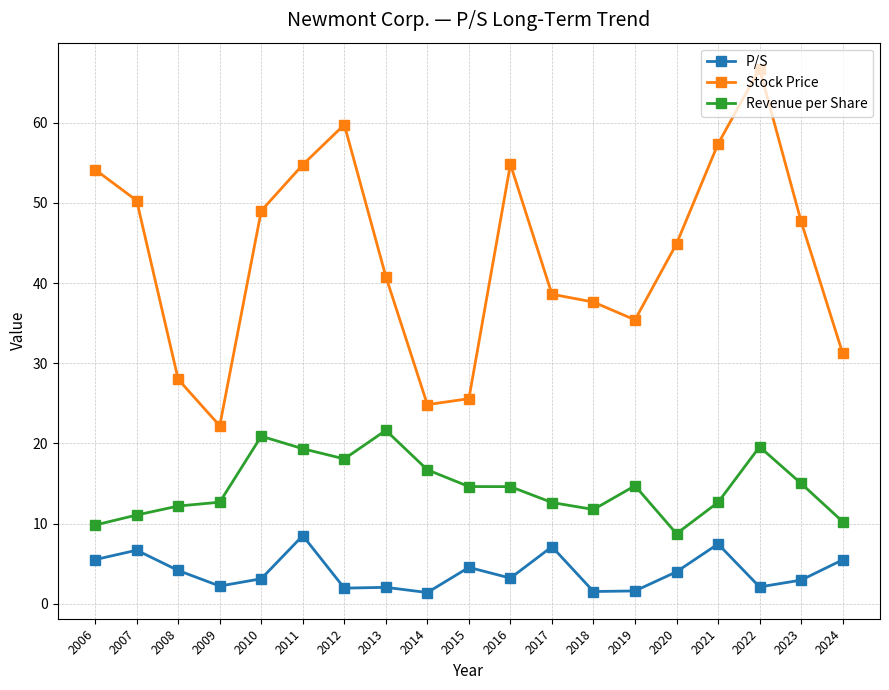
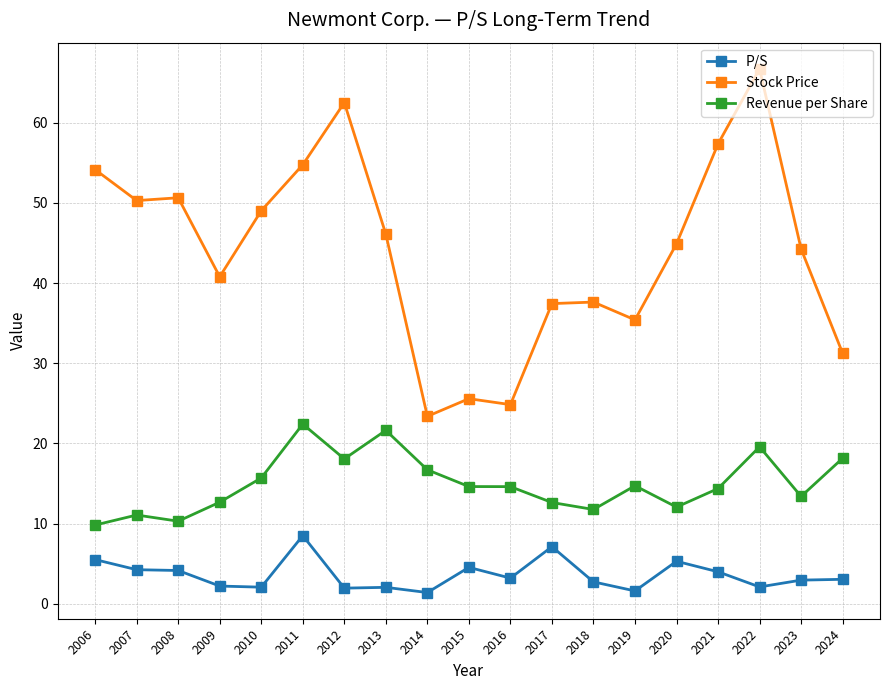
P/S, 2007: 7 -> 4
Stock Price, 2008: 28 -> 51
Revenue per Share, 2008: 12 -> 10
Stock Price, 2009: 22 -> 41
P/S, 2010: 3 -> 2
Revenue per Share, 2010: 21 -> 16
Revenue per Share, 2011: 19 -> 22
Stock Price, 2012: 60 -> 63
Stock Price, 2013: 41 -> 46
Stock Price, 2014: 25 -> 23
Stock Price, 2016: 55 -> 25
Stock Price, 2017: 39 -> 37
P/S, 2018: 2 -> 3
P/S, 2020: 4 -> 5
Revenue per Share, 2020: 9 -> 12
P/S, 2021: 7 -> 4
Revenue per Share, 2021: 13 -> 14
Stock Price, 2023: 48 -> 44
Revenue per Share, 2023: 15 -> 13
P/S, 2024: 5 -> 3
Revenue per Share, 2024: 10 -> 18
